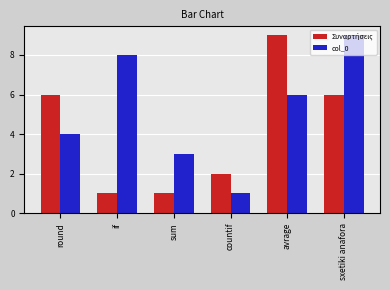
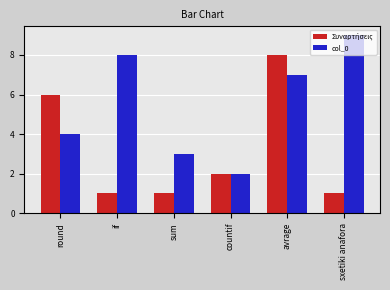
col_0, countif: 1 -> 2
Συναρτήσεις, avrage: 9 -> 8
col_0, avrage: 6 -> 7
Συναρτήσεις, sxetiki anafora: 6 -> 1
